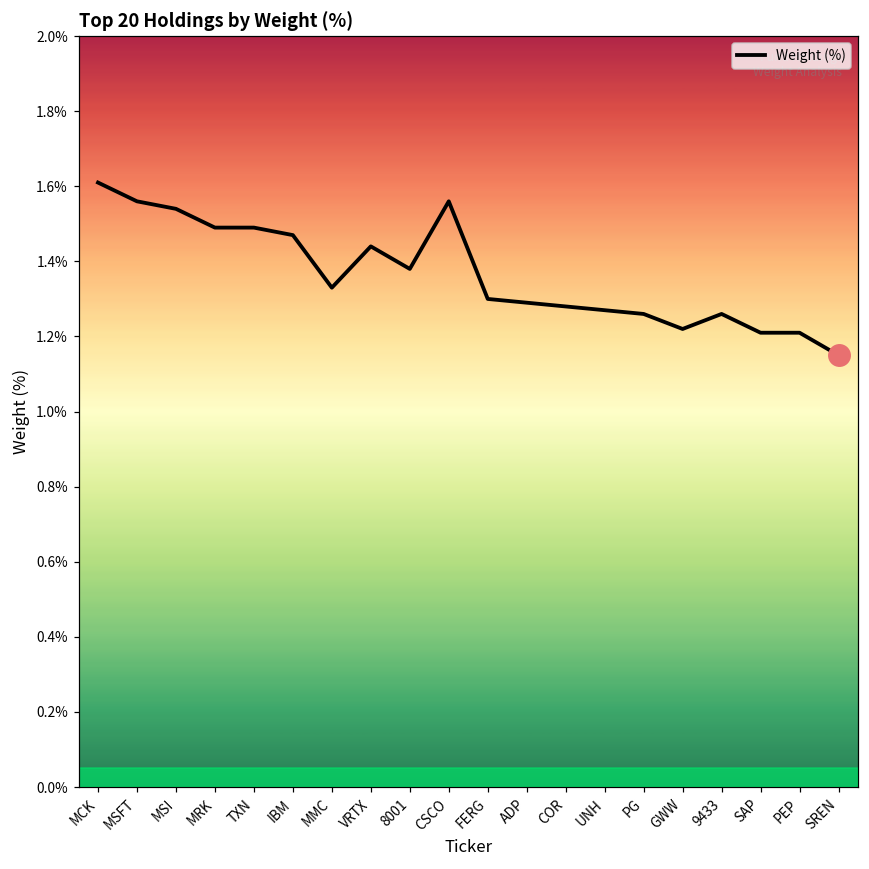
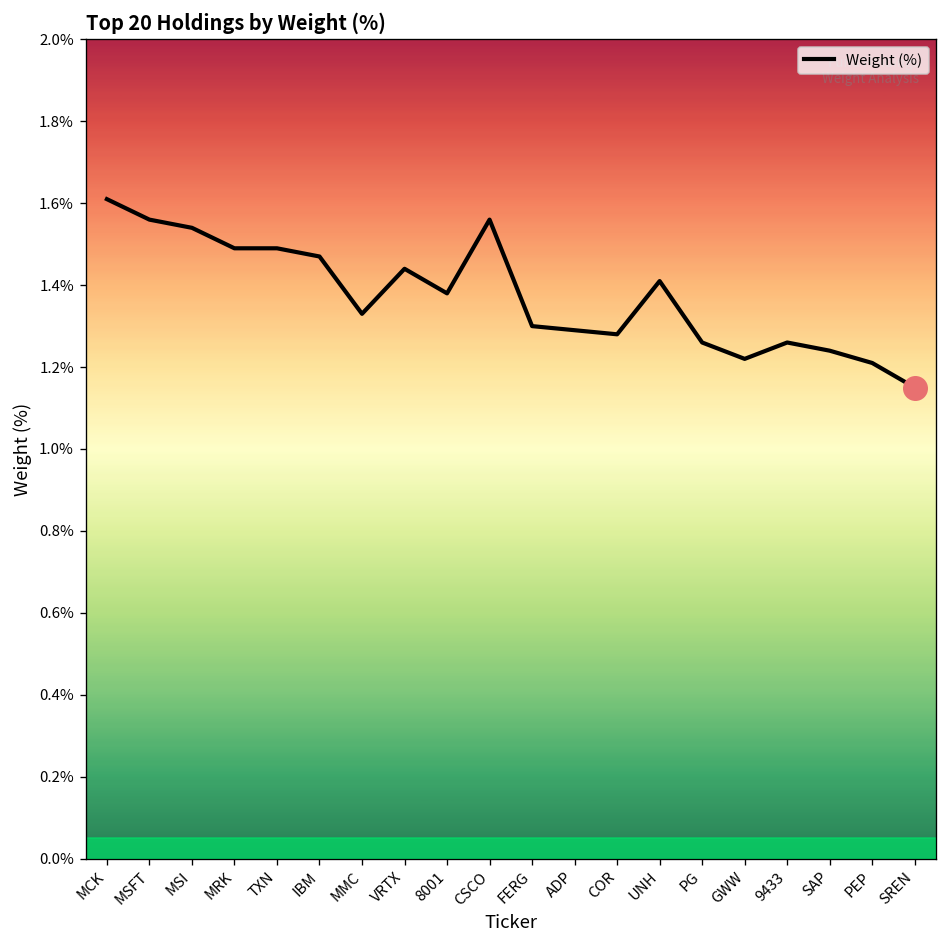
Weight (%), UNH: 1.27% -> 1.41%
Weight (%), SAP: 1.21% -> 1.24%
